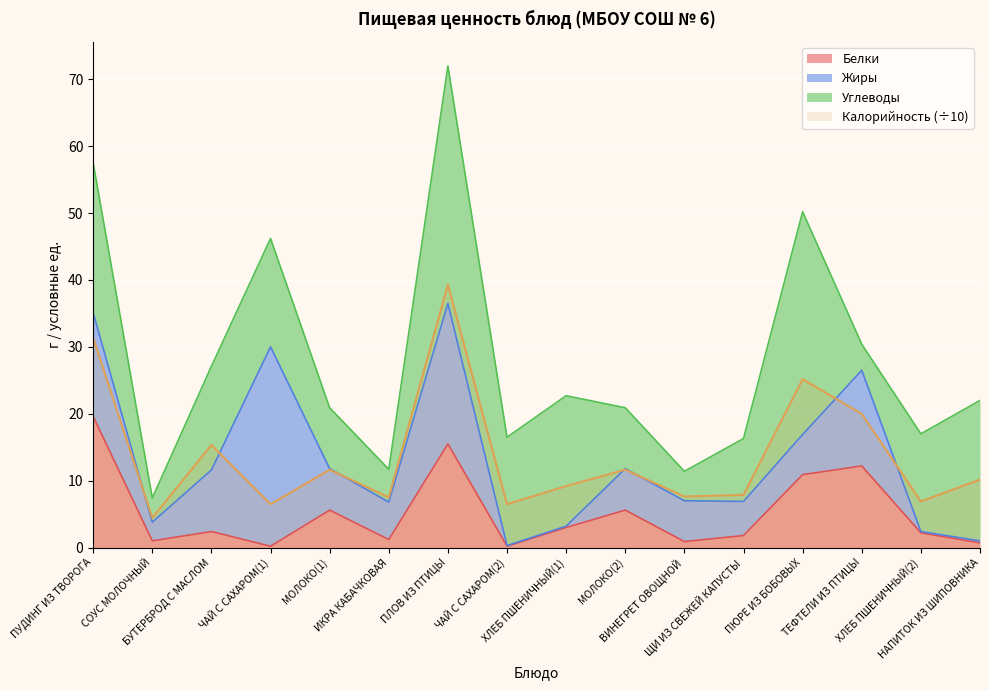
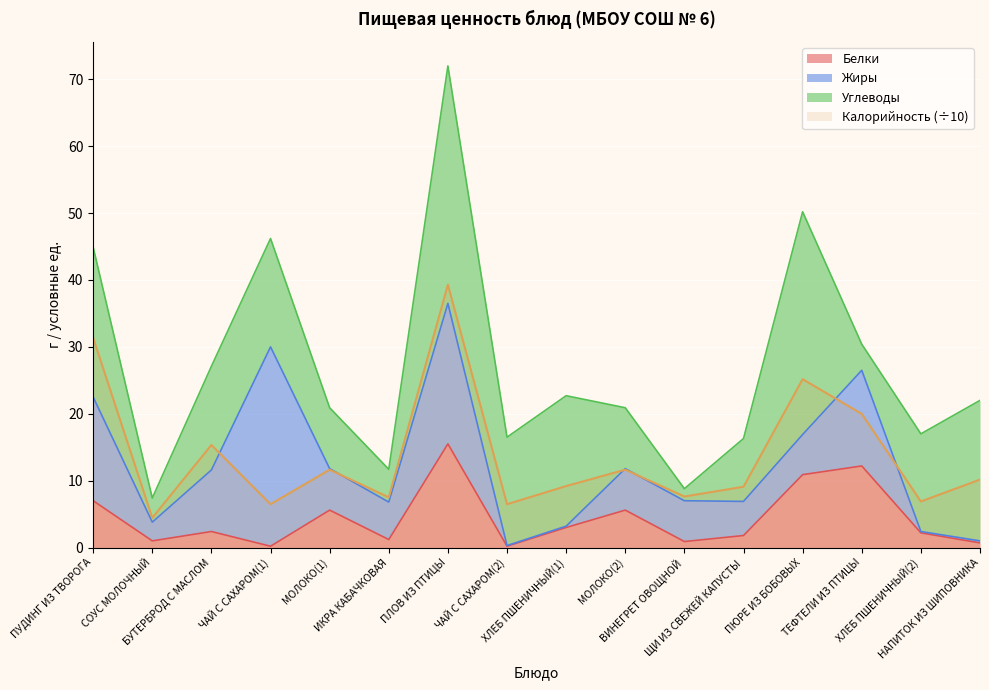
Белки, ПУДИНГ ИЗ ТВОРОГА: 20 -> 7
Углеводы, ВИНЕГРЕТ ОВОЩНОЙ: 4 -> 2
Калорийность (÷10), ЩИ ИЗ СВЕЖЕЙ КАПУСТЫ: 8 -> 9
